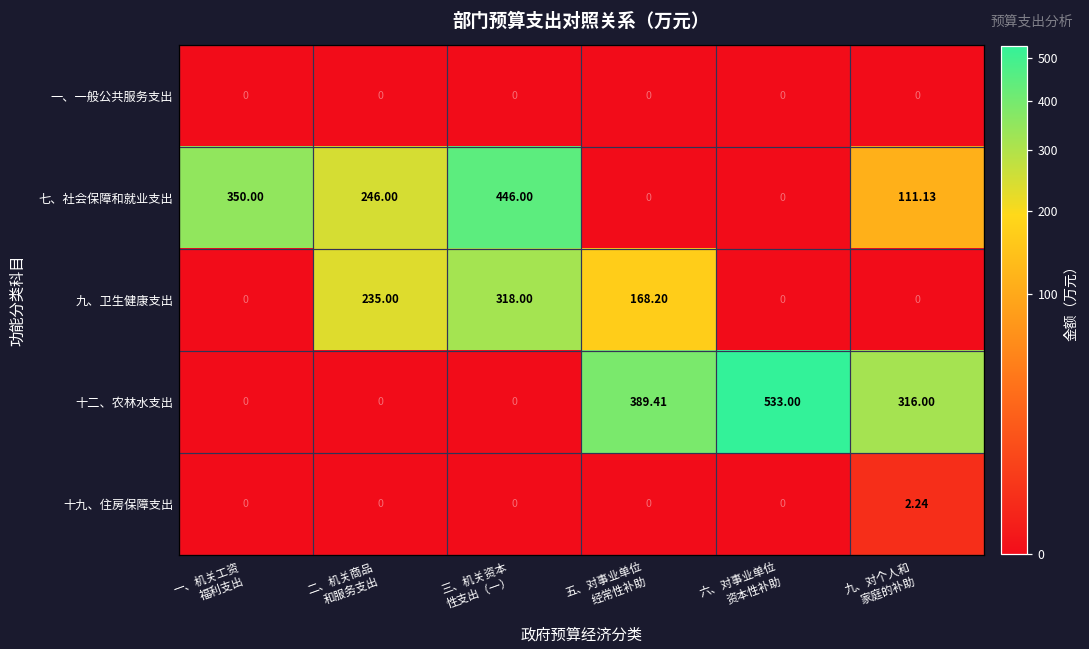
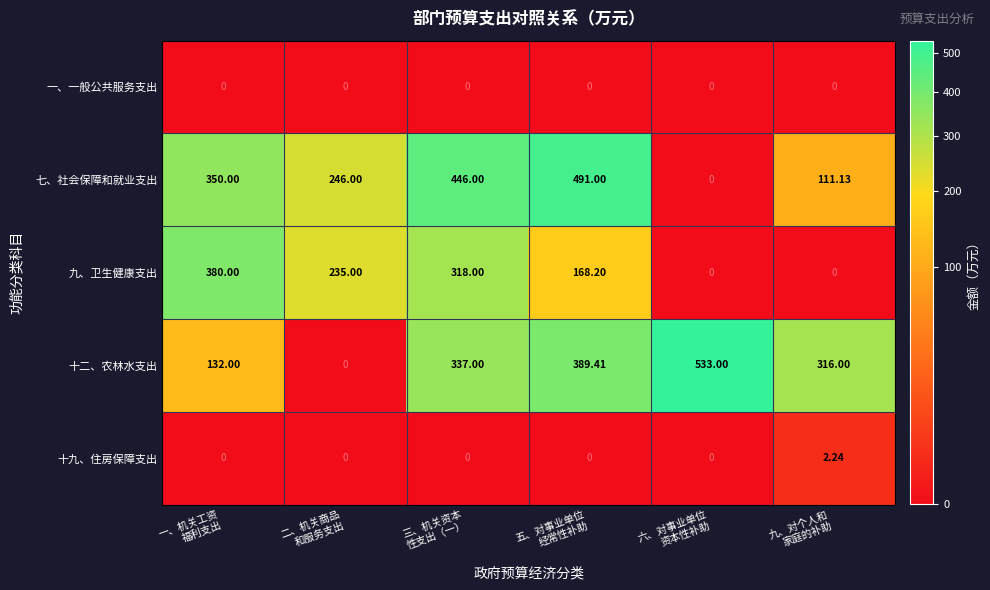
七、社会保障和就业支出, 五、对事业单位 经常性补助: 0 -> 491.00
九、卫生健康支出, 一、机关工资 福利支出: 0 -> 380.00
十二、农林水支出, 一、机关工资 福利支出: 0 -> 132.00
十二、农林水支出, 三、机关资本 性支出（一）: 0 -> 337.00
